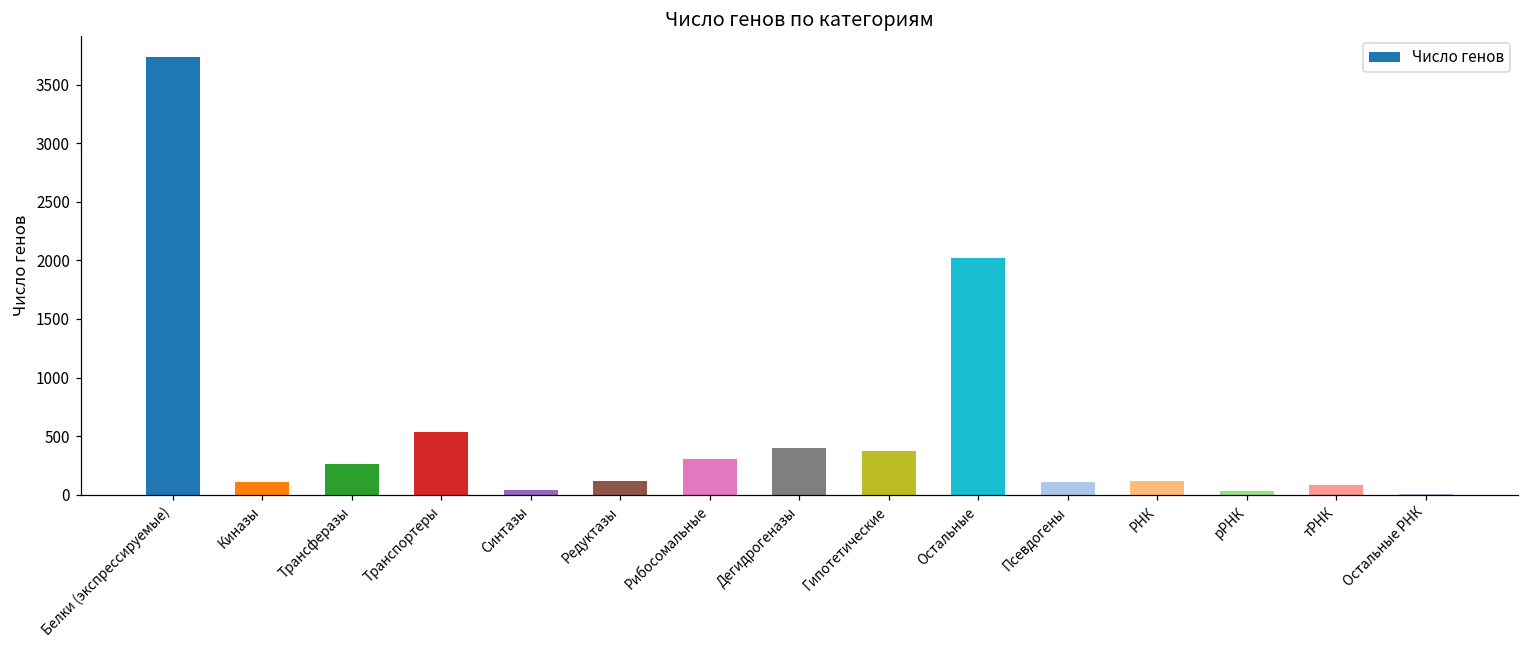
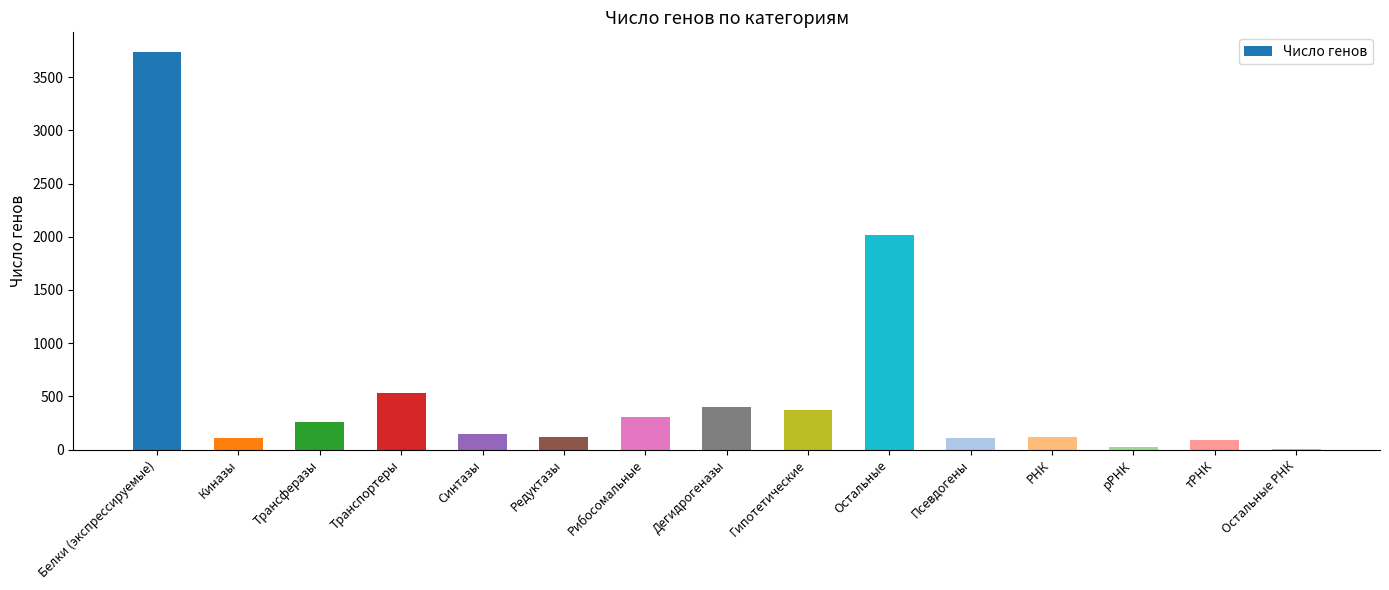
Синтазы: 40 -> 150
